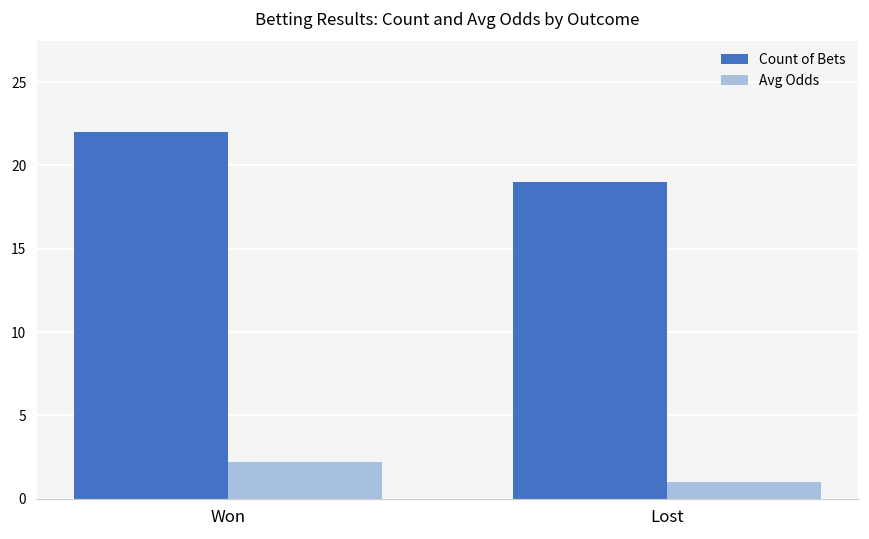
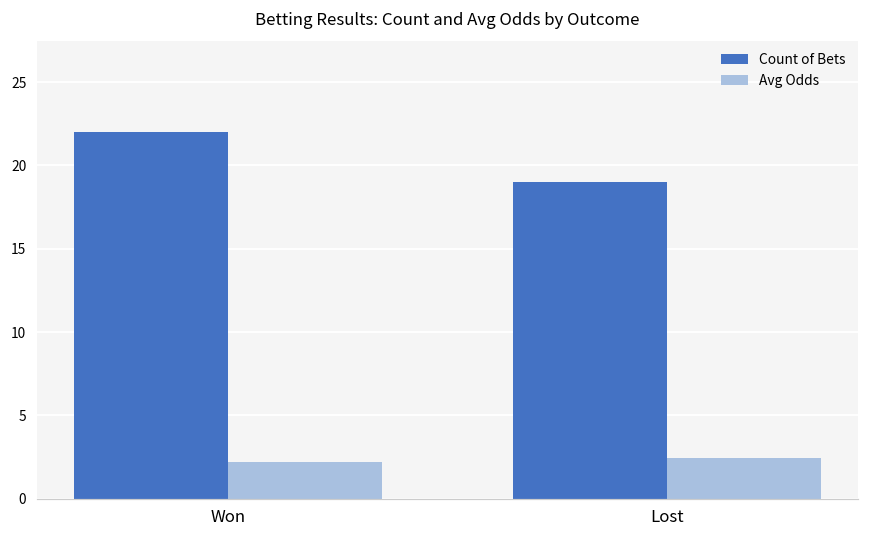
Avg Odds, Lost: 1.0 -> 2.5
